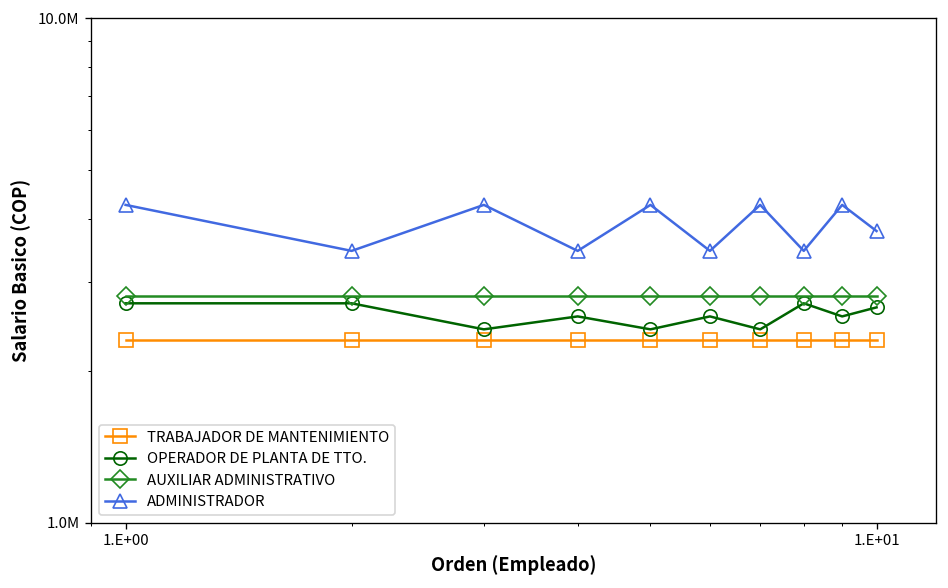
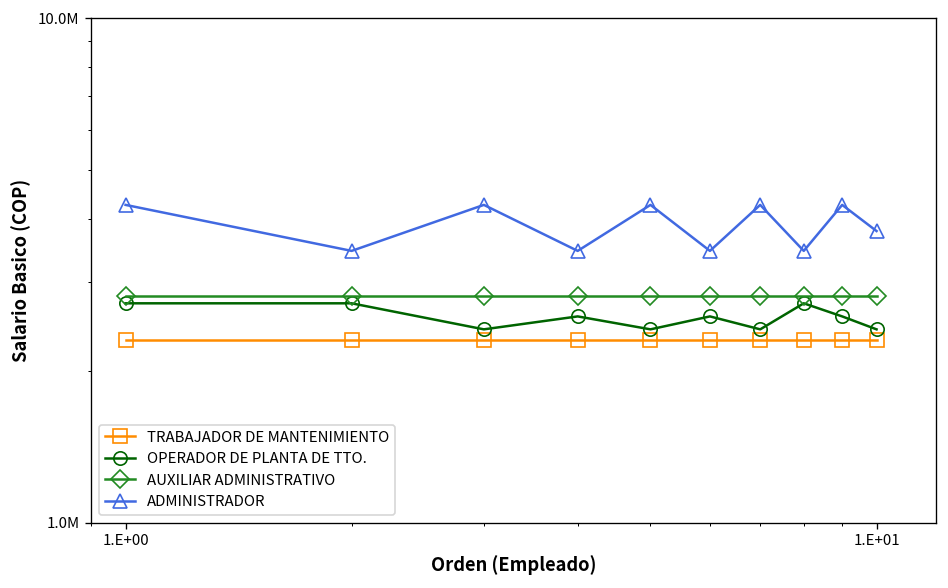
OPERADOR DE PLANTA DE TTO., 1.E+01: 2700000 -> 2400000
